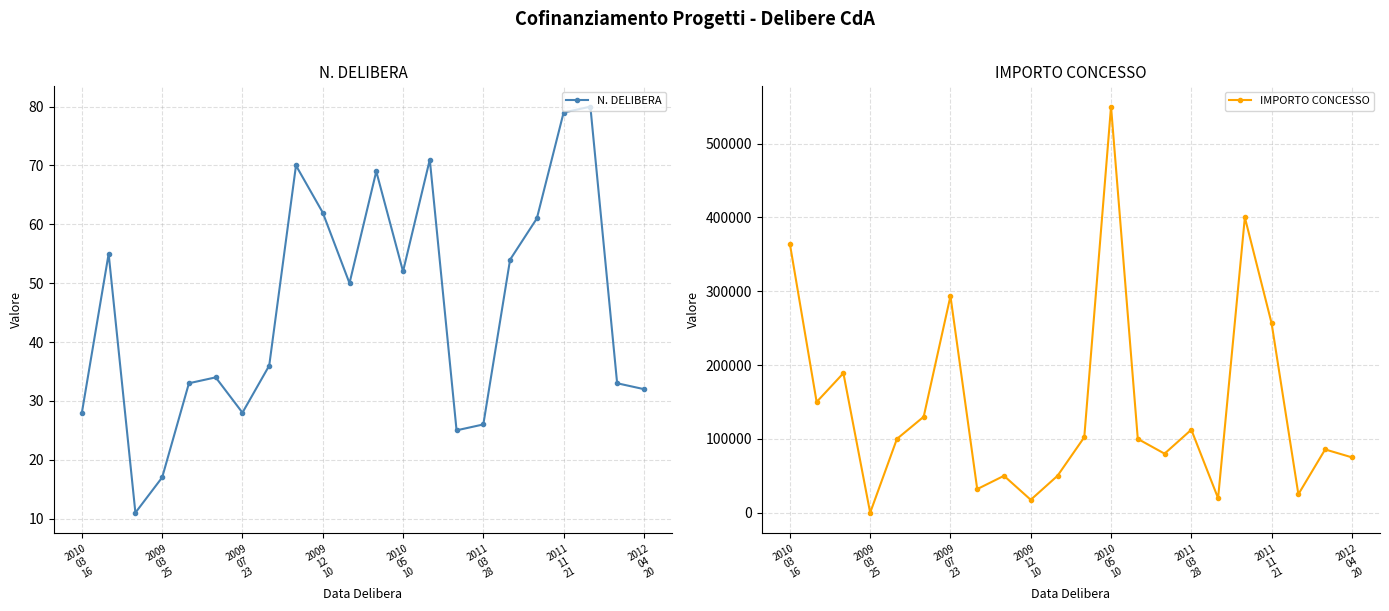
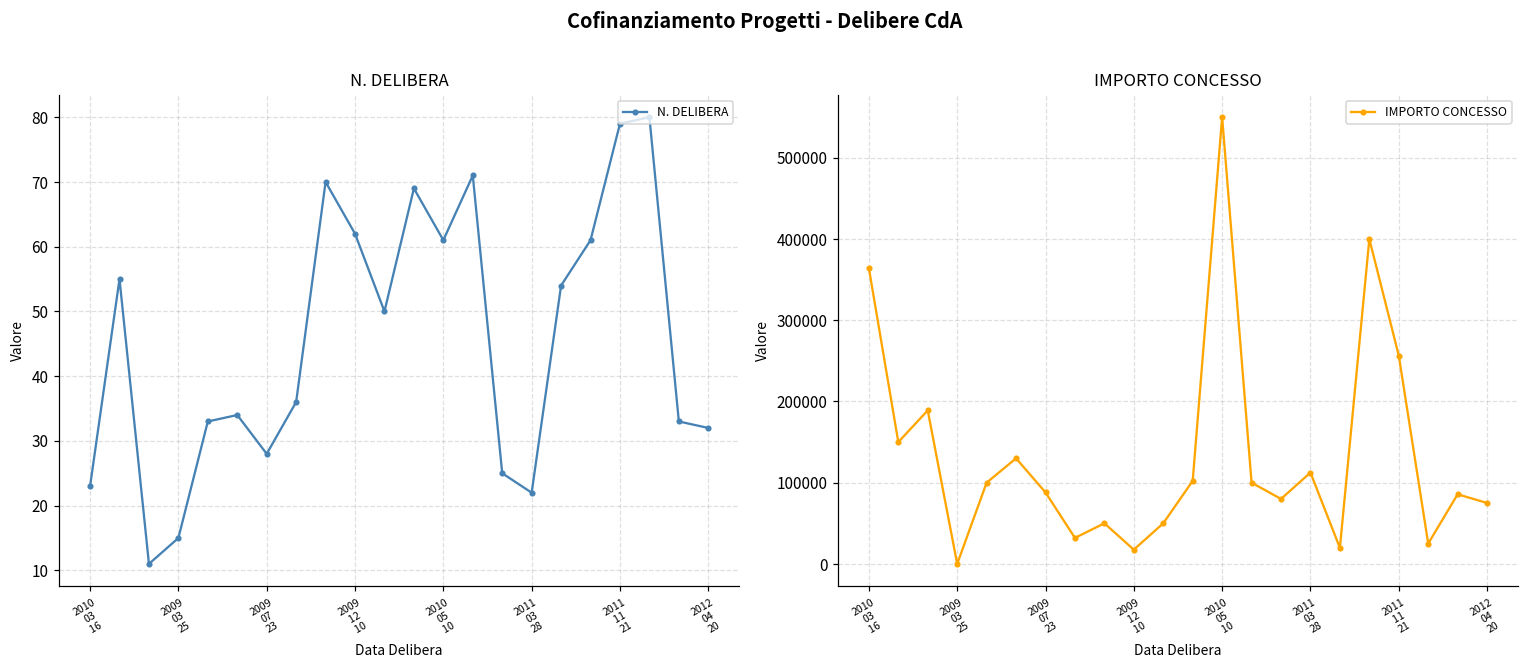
N. DELIBERA, 2010 03 16: 28 -> 23
N. DELIBERA, 2009 03 25: 17 -> 15
N. DELIBERA, 2010 05 10: 52 -> 61
N. DELIBERA, 2011 03 28: 26 -> 22
IMPORTO CONCESSO, 2009 07 23: 290000 -> 90000
